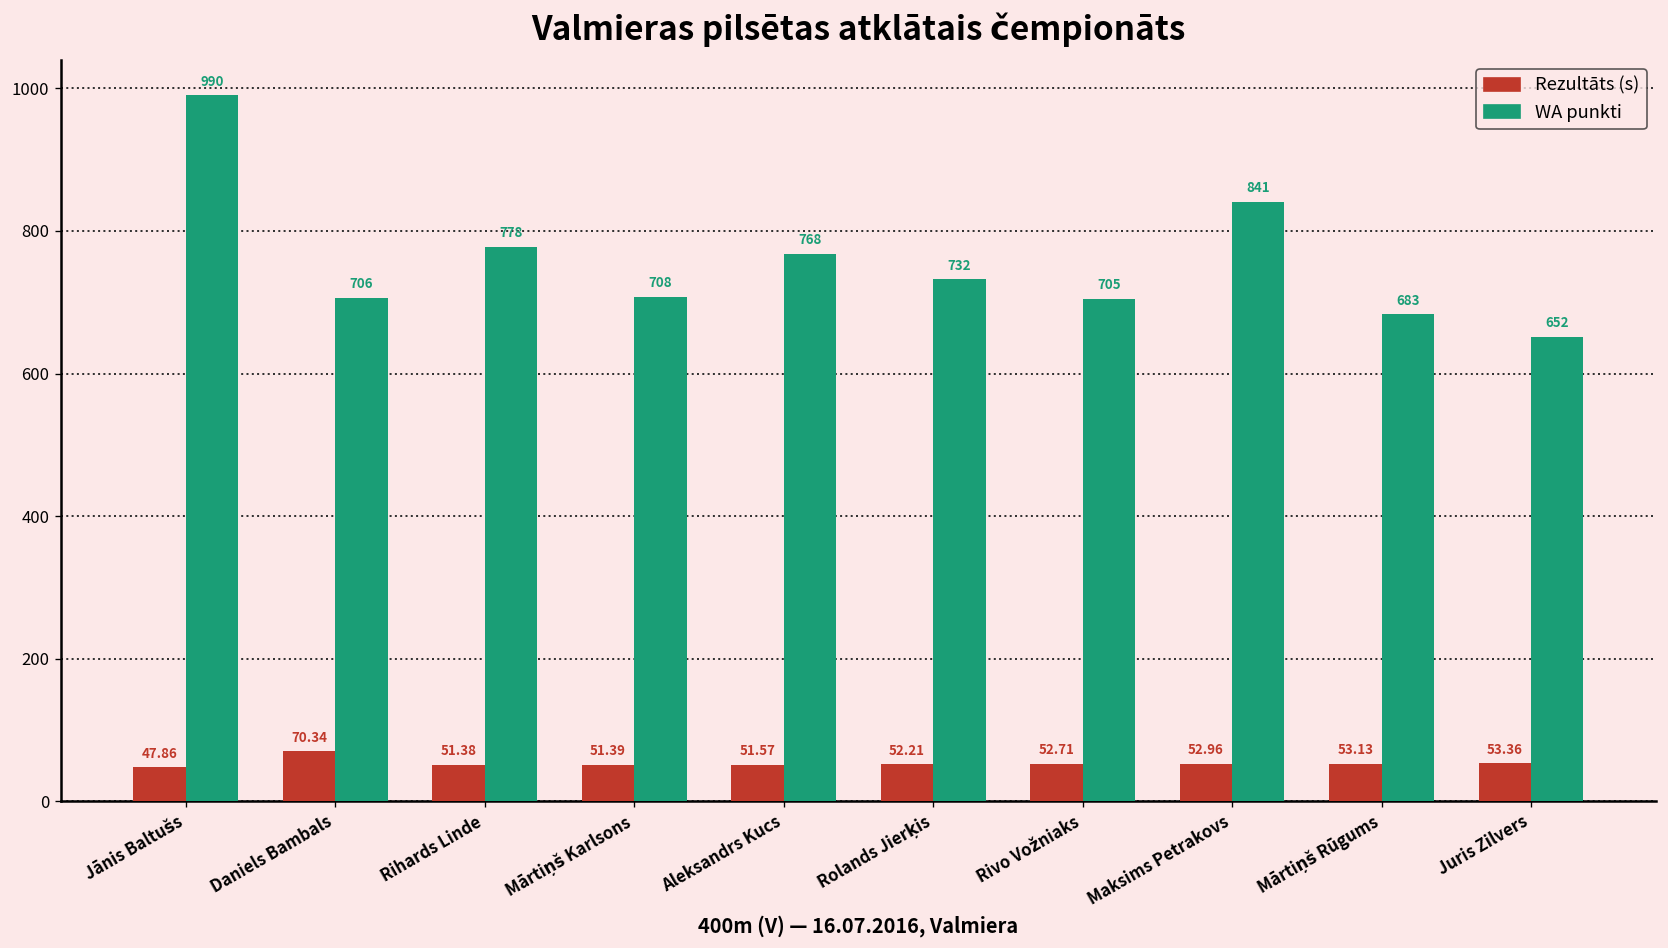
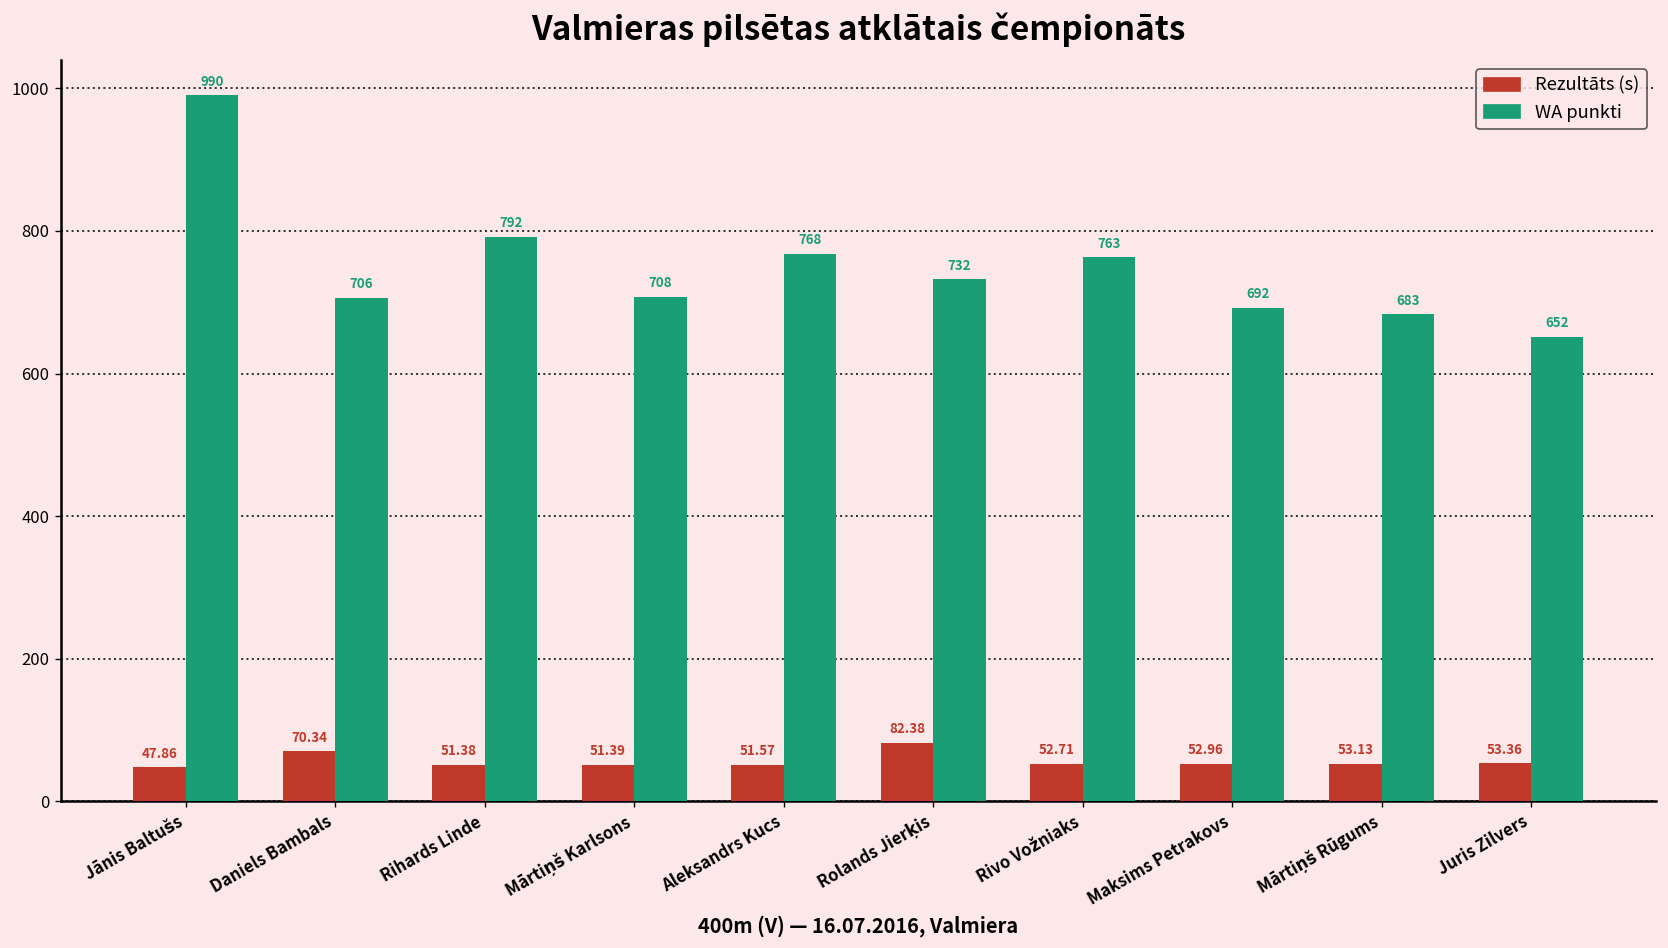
WA punkti, Rihards Linde: 778 -> 792
Rezultāts (s), Rolands Jierķis: 52.21 -> 82.38
WA punkti, Rivo Vožniaks: 705 -> 763
WA punkti, Maksims Petrakovs: 841 -> 692
